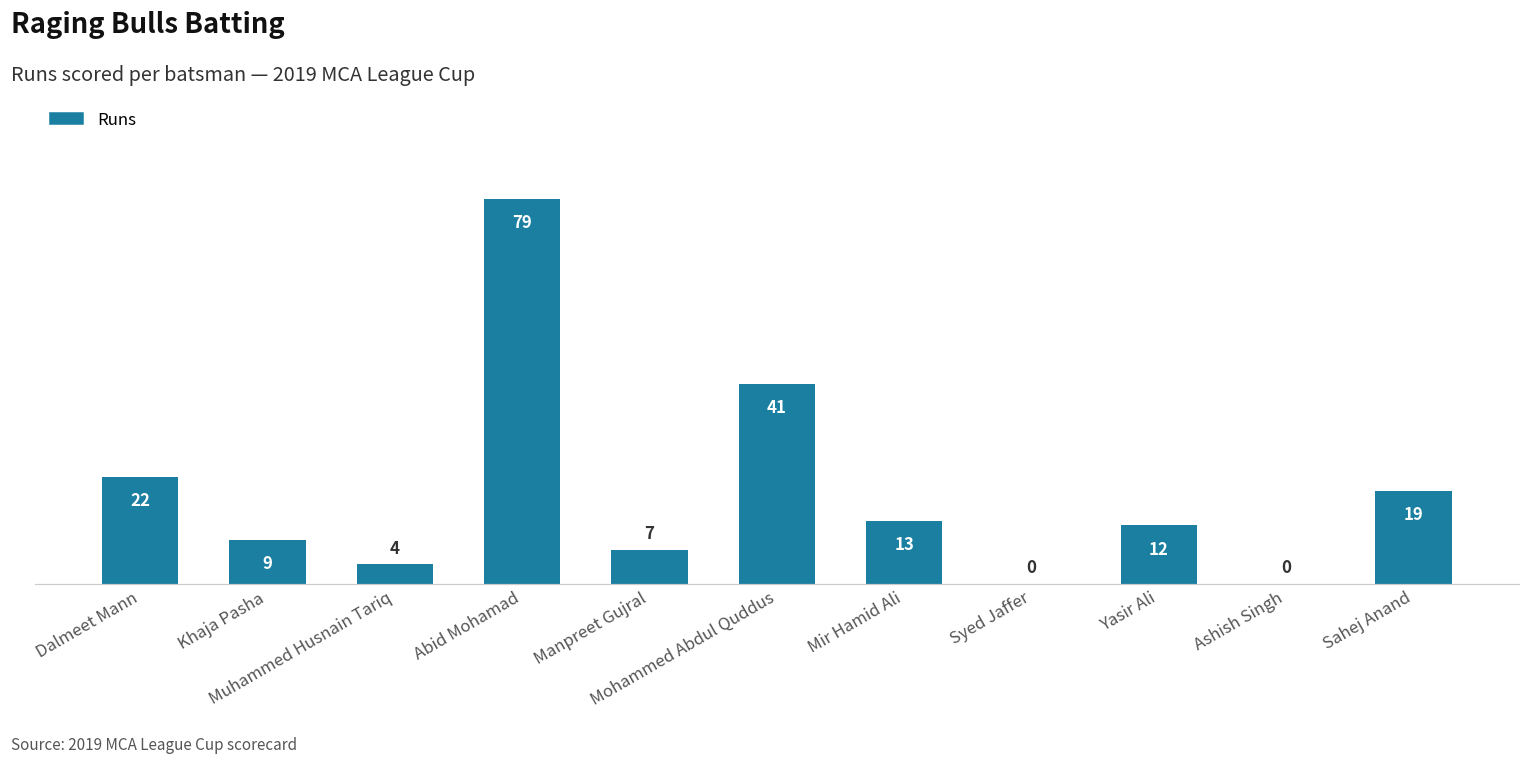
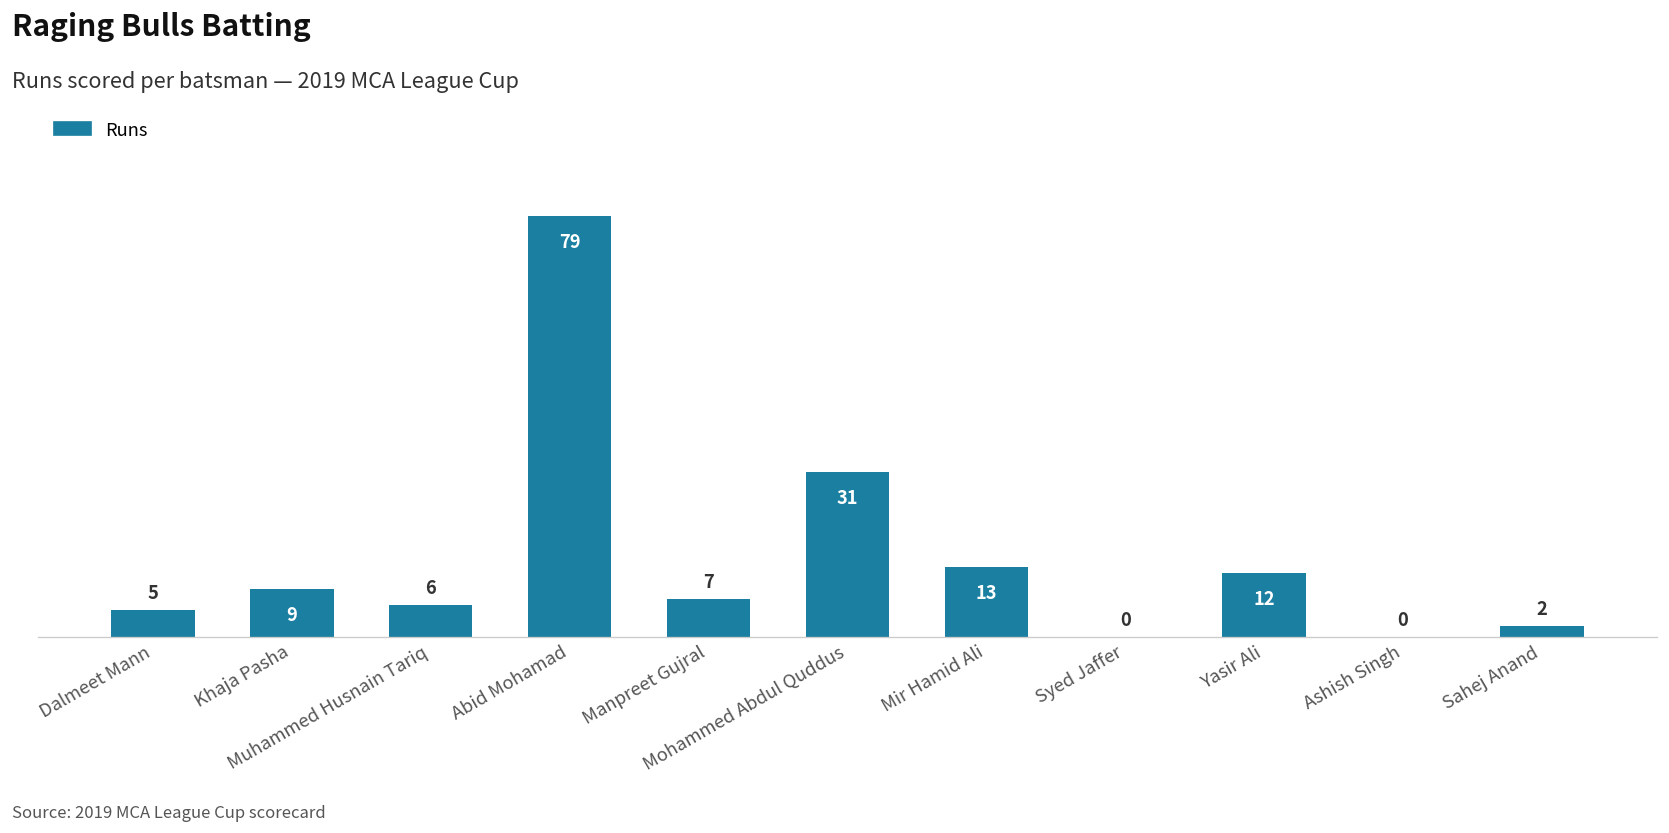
Dalmeet Mann: 22 -> 5
Muhammed Husnain Tariq: 4 -> 6
Mohammed Abdul Quddus: 41 -> 31
Sahej Anand: 19 -> 2
